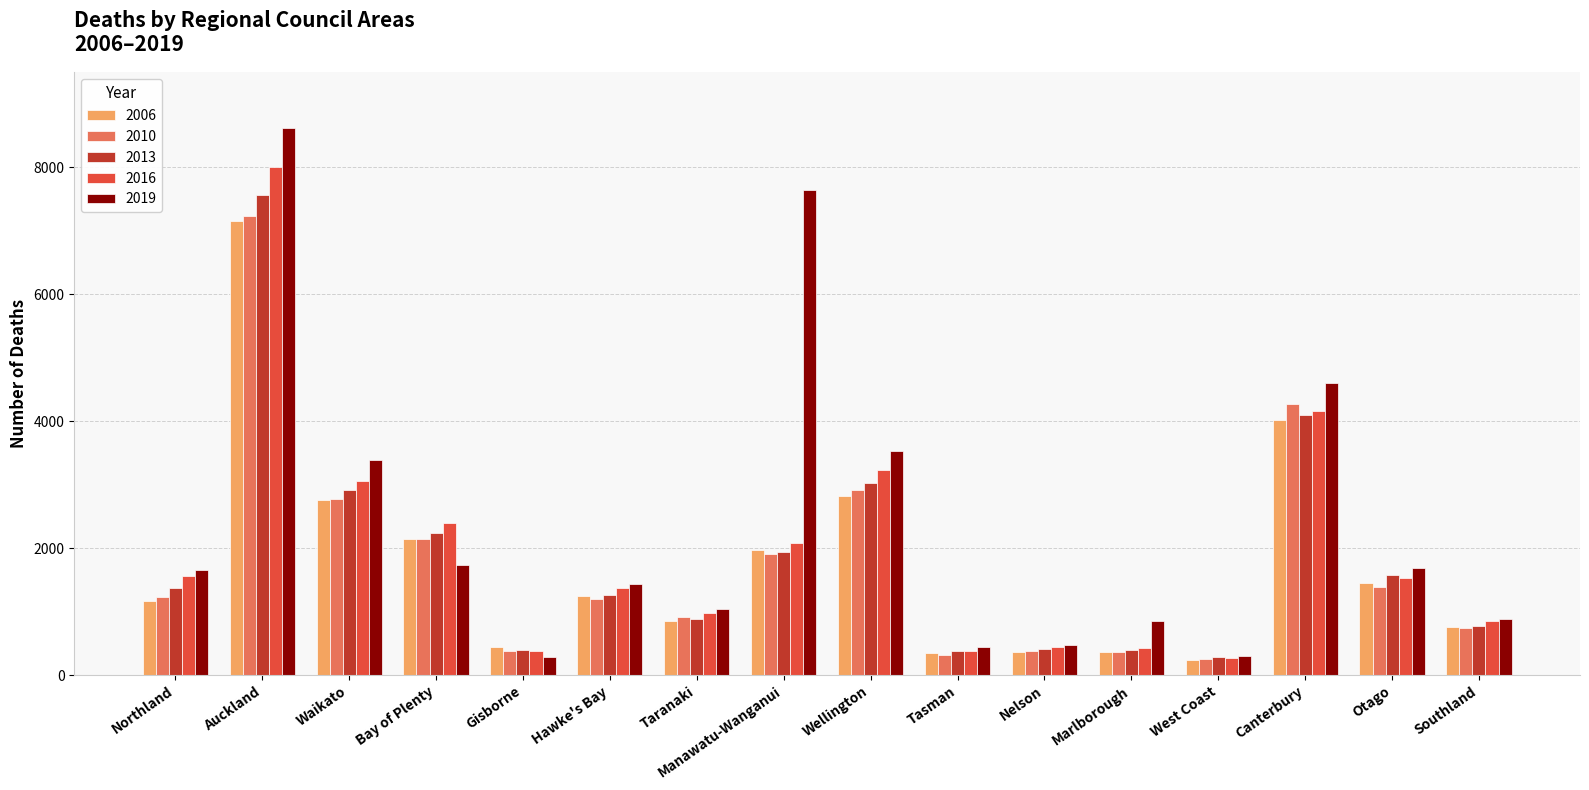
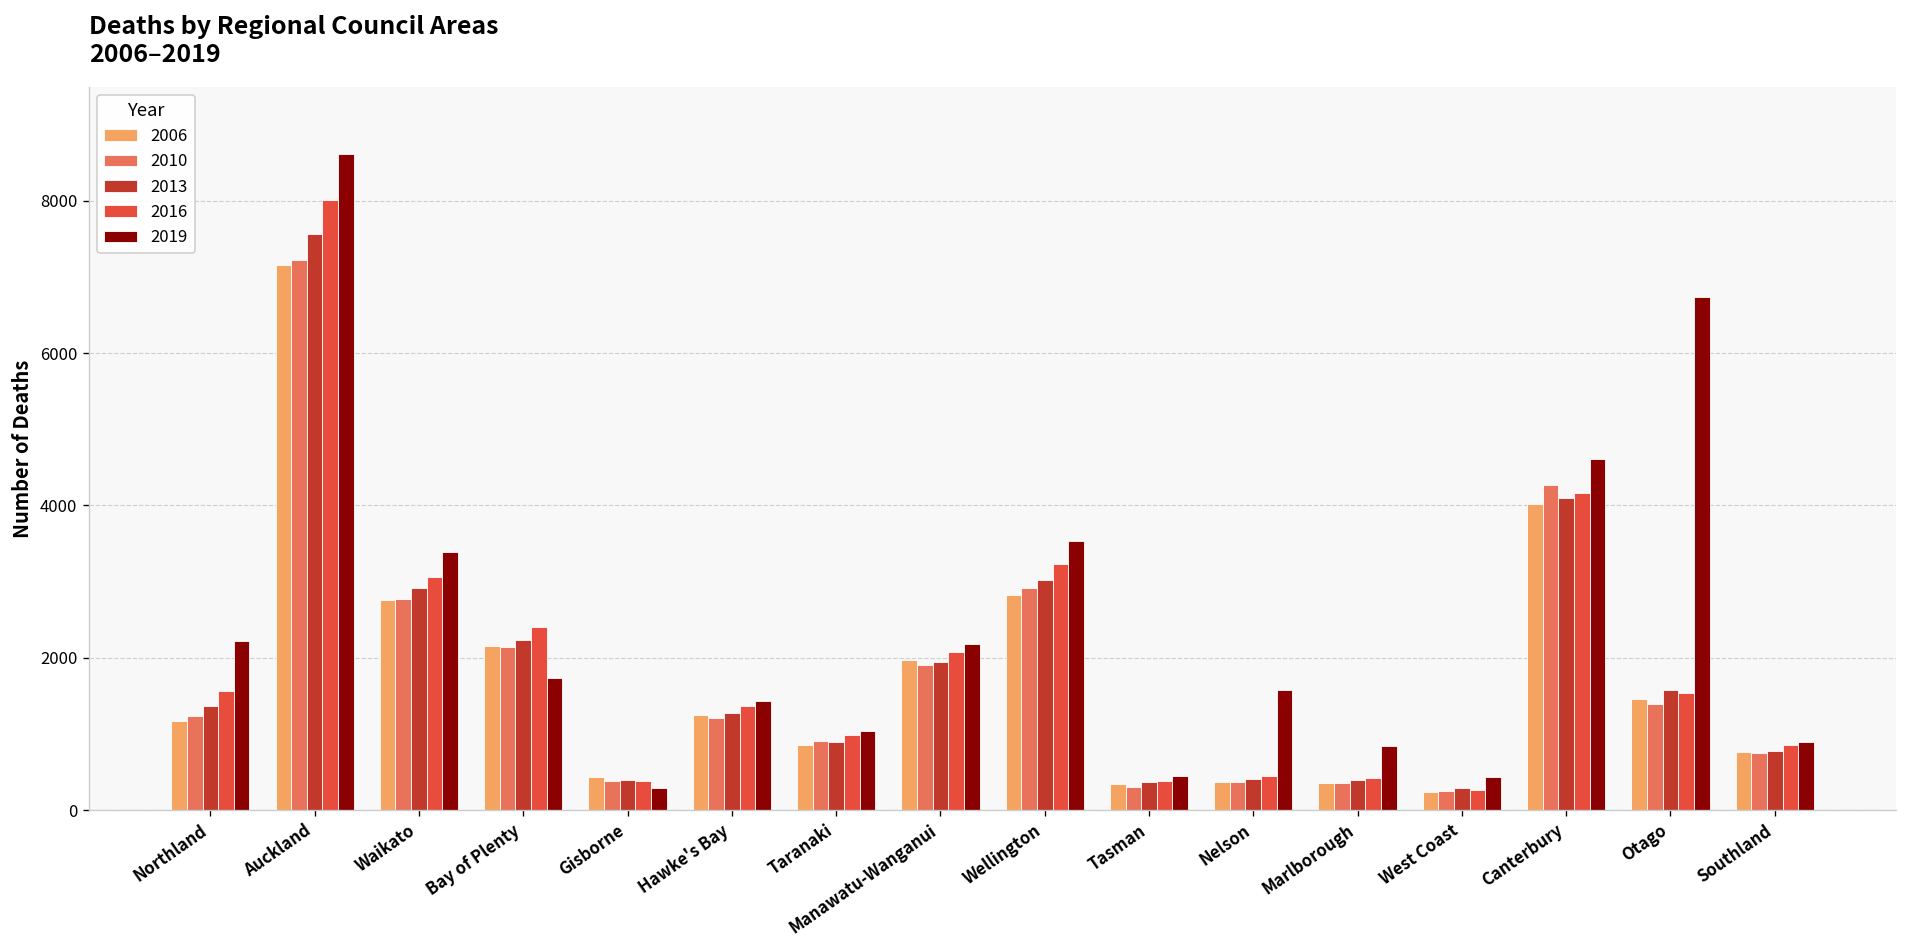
2019, Northland: 1700 -> 2200
2019, Manawatu-Wanganui: 7600 -> 2200
2019, Nelson: 500 -> 1600
2019, West Coast: 300 -> 400
2019, Otago: 1700 -> 6700
